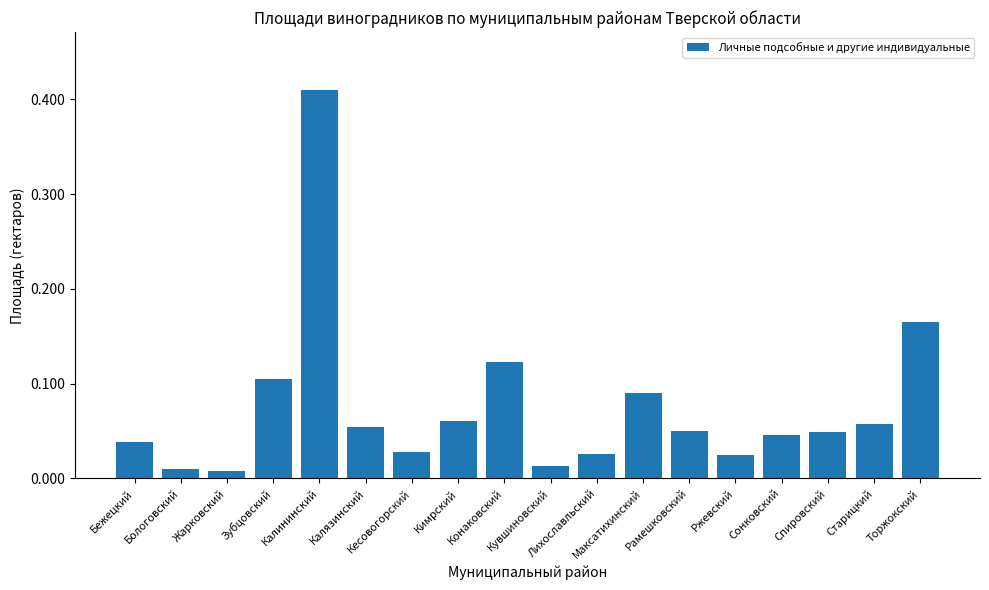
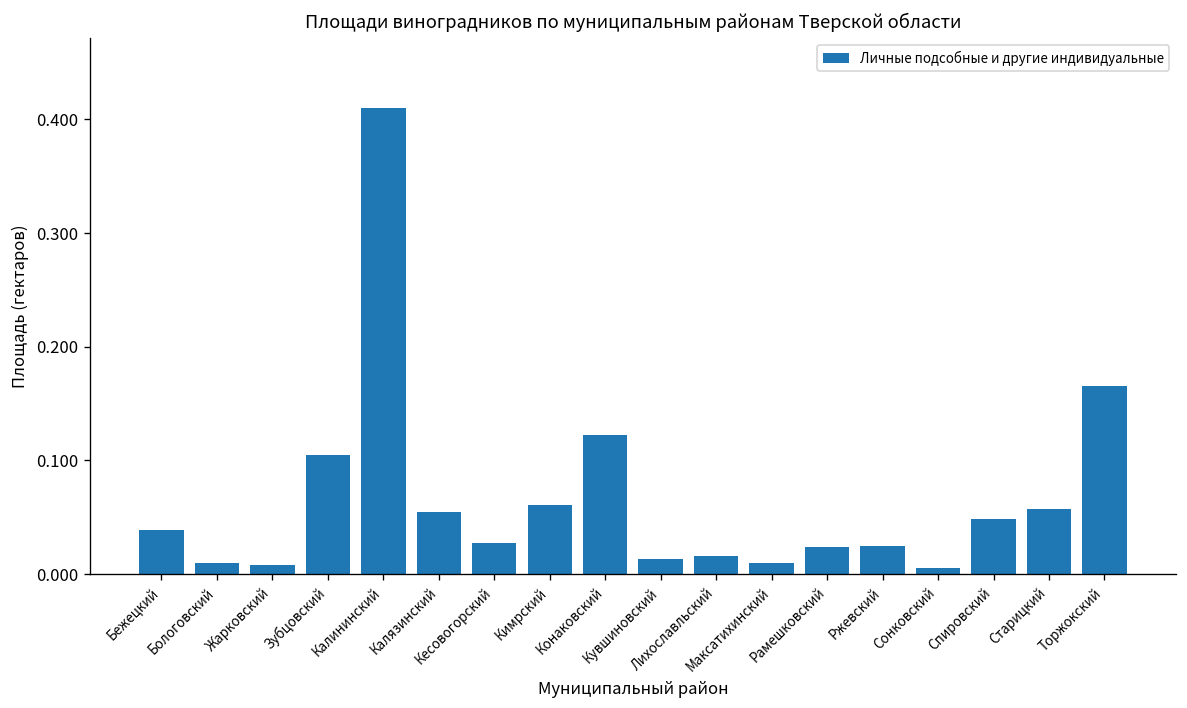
Лихославльский: 0.03 -> 0.02
Максатихинский: 0.09 -> 0.01
Рамешковский: 0.05 -> 0.02
Сонковский: 0.05 -> 0.01
